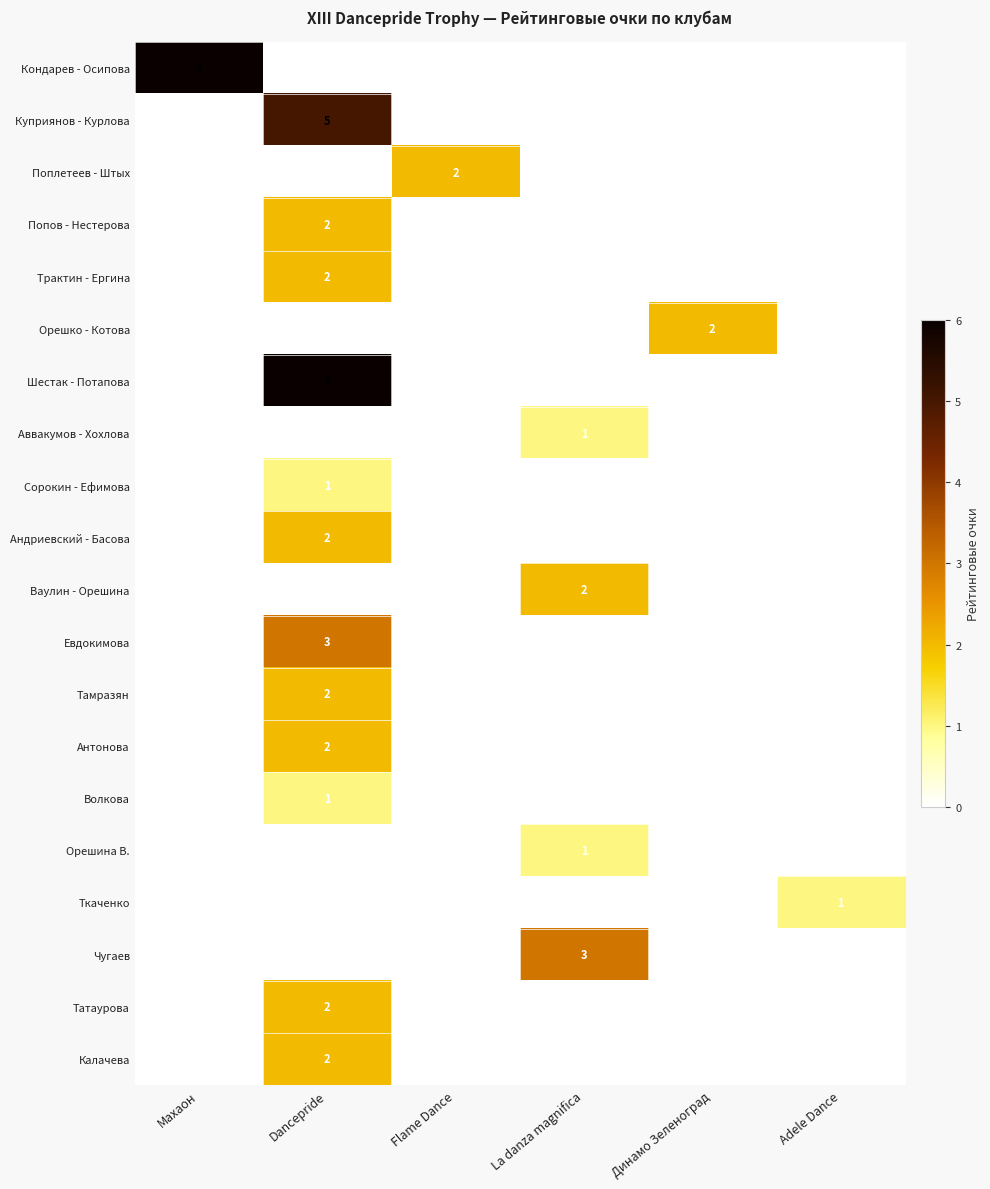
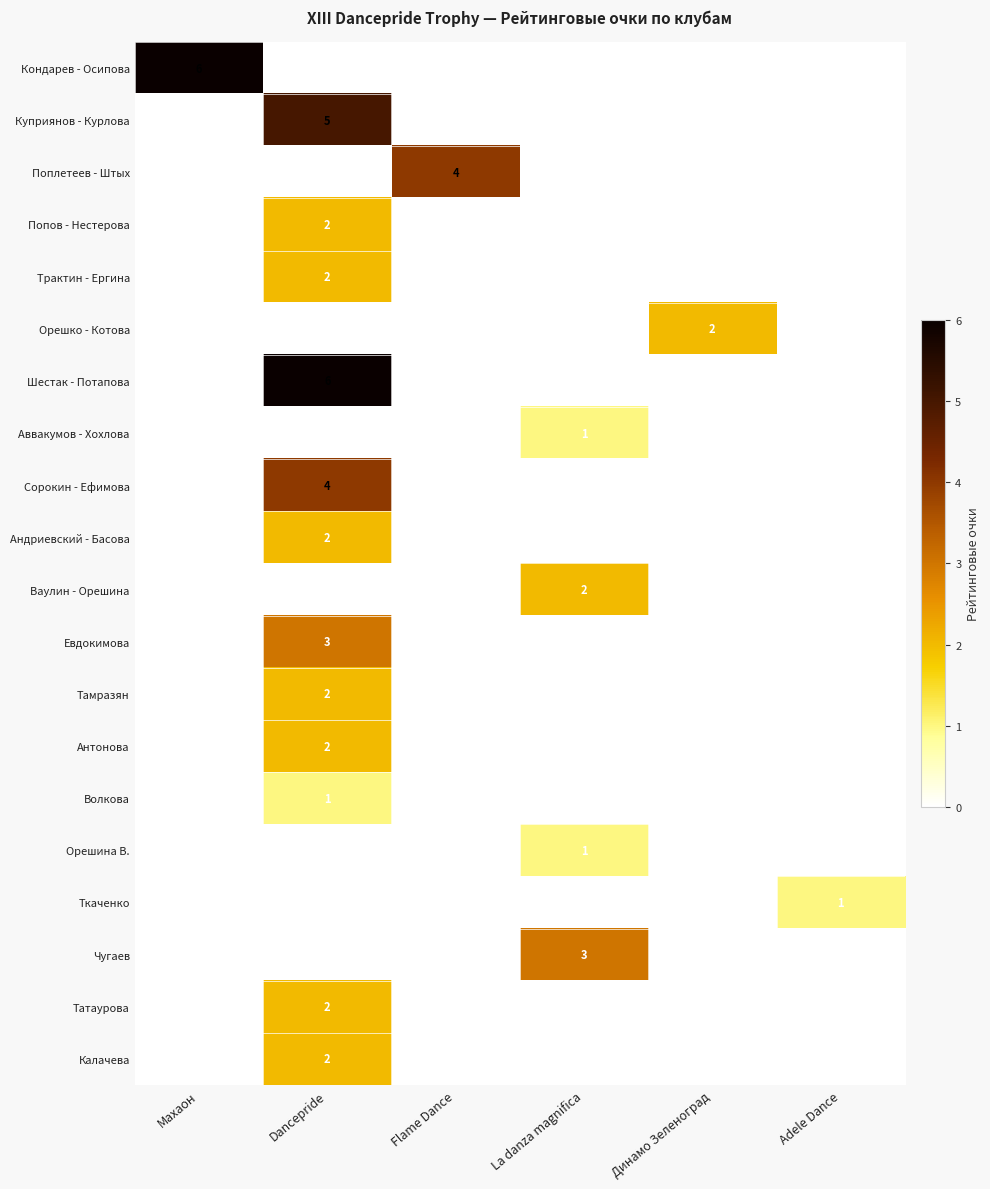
Поплетеев - Штых, Flame Dance: 2 -> 4
Сорокин - Ефимова, Dancepride: 1 -> 4
